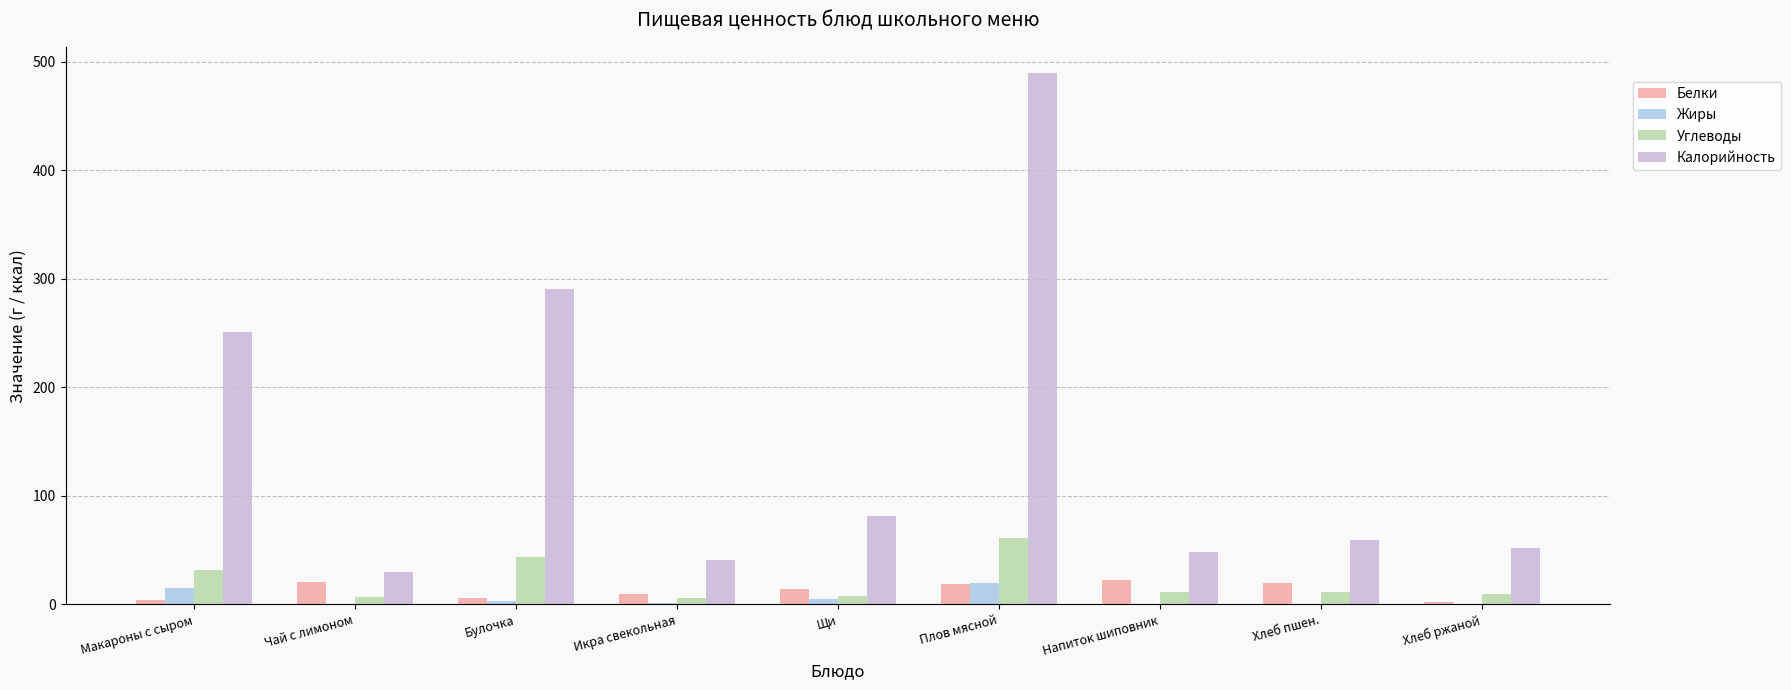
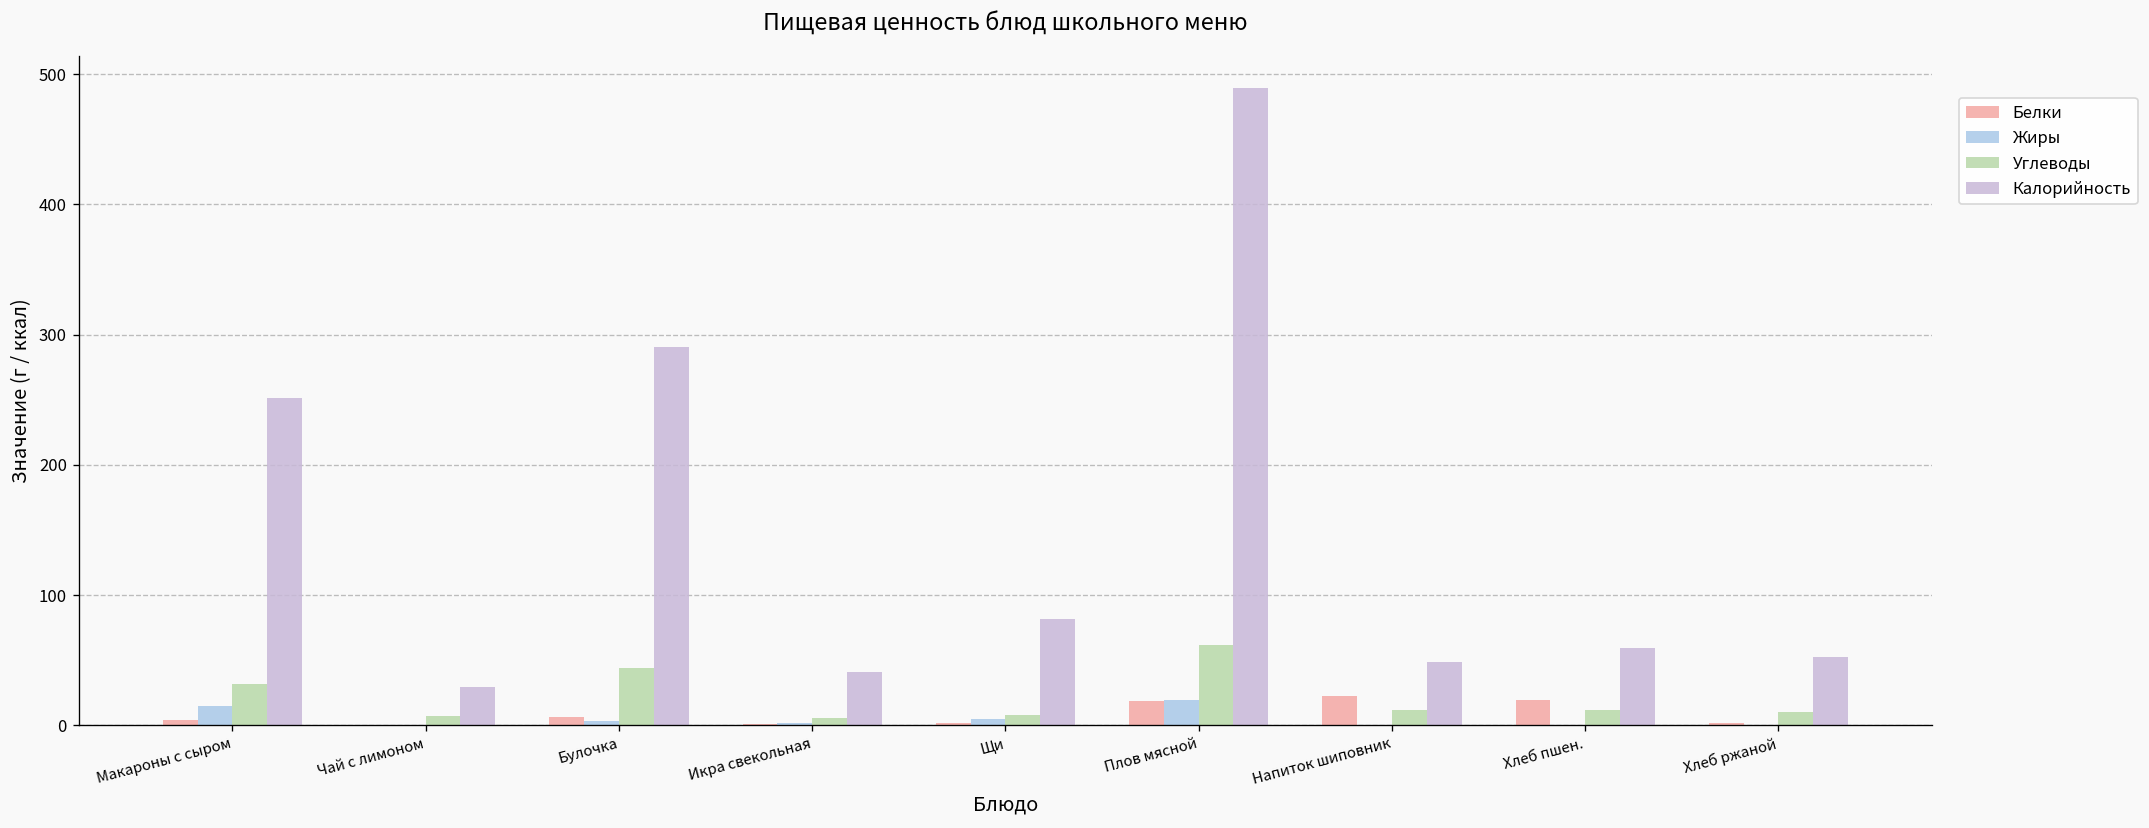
Белки, Чай с лимоном: 21 -> 0
Белки, Икра свекольная: 10 -> 1
Белки, Щи: 14 -> 2
